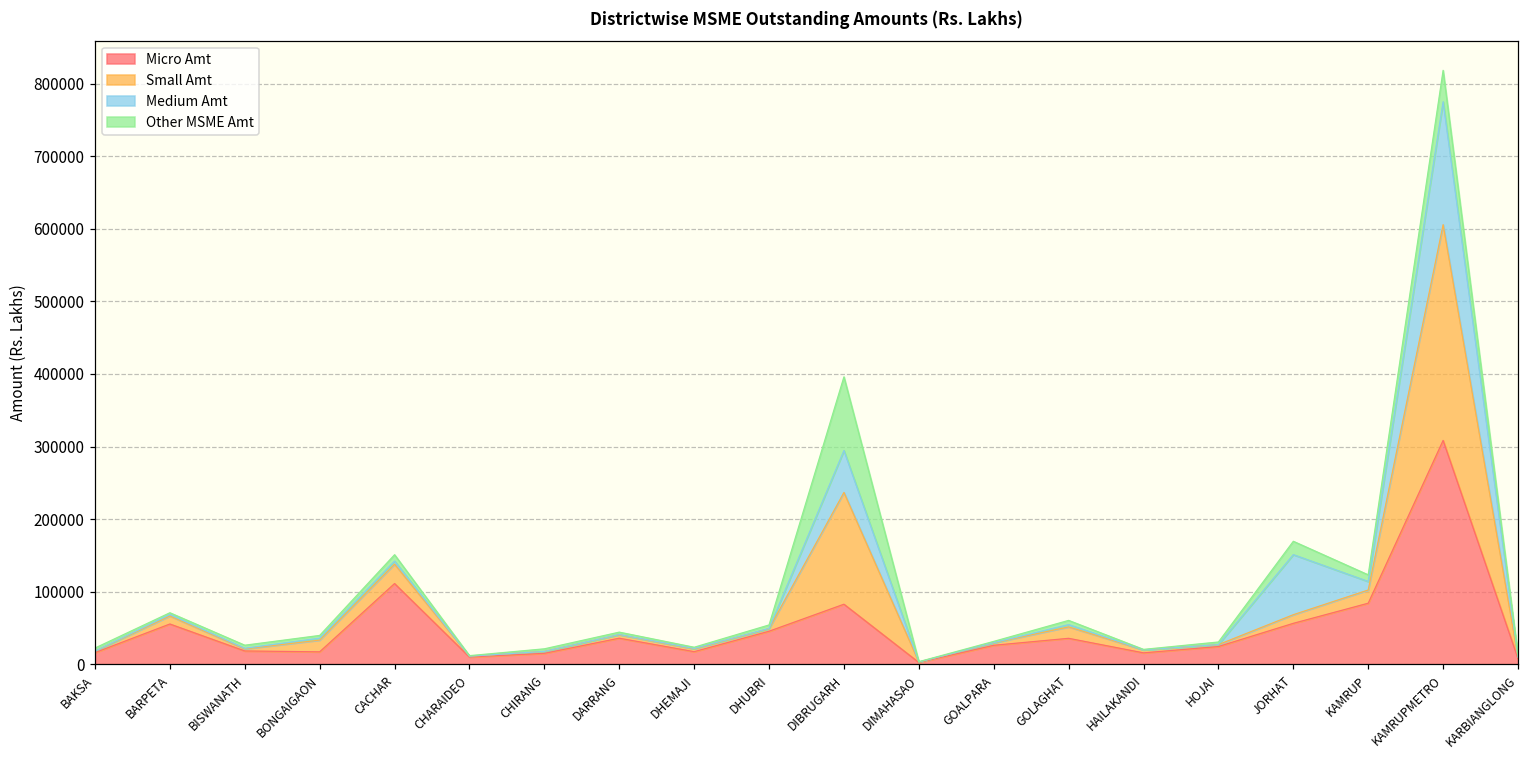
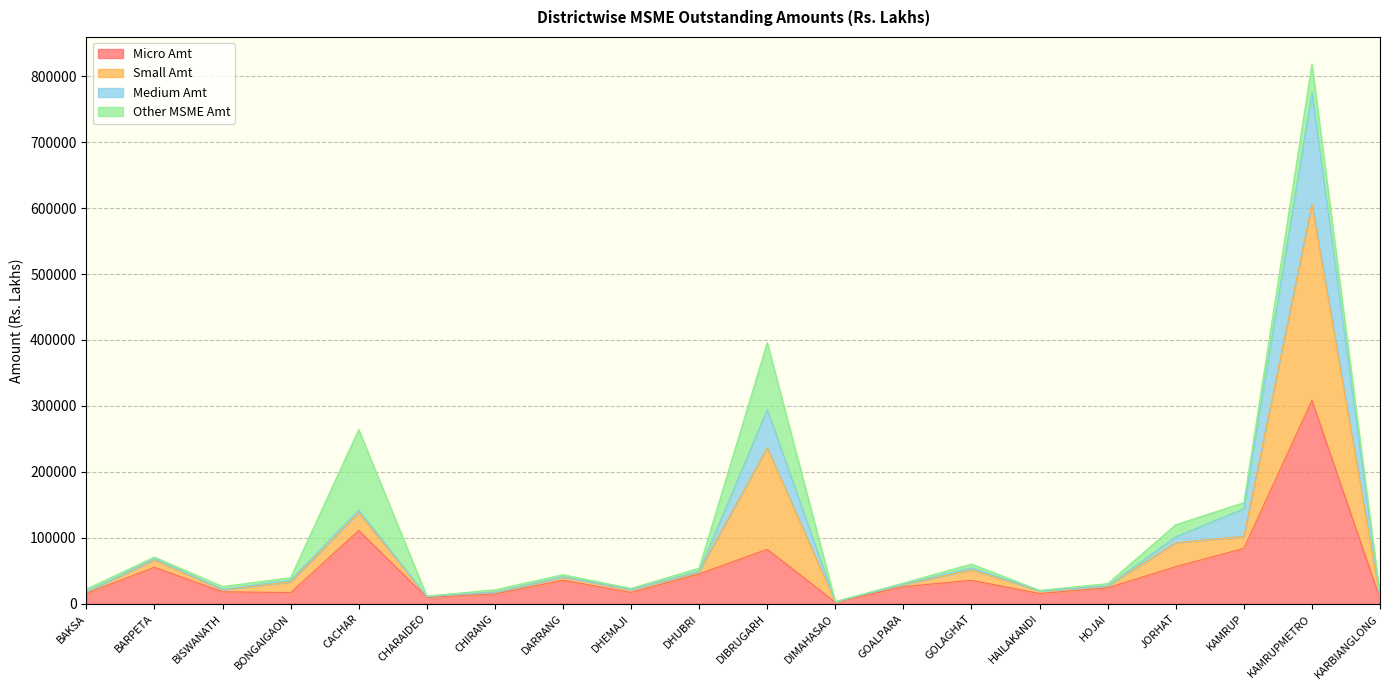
Other MSME Amt, CACHAR: 10000 -> 120000
Small Amt, JORHAT: 10000 -> 40000
Medium Amt, JORHAT: 80000 -> 10000
Medium Amt, KAMRUP: 10000 -> 40000
